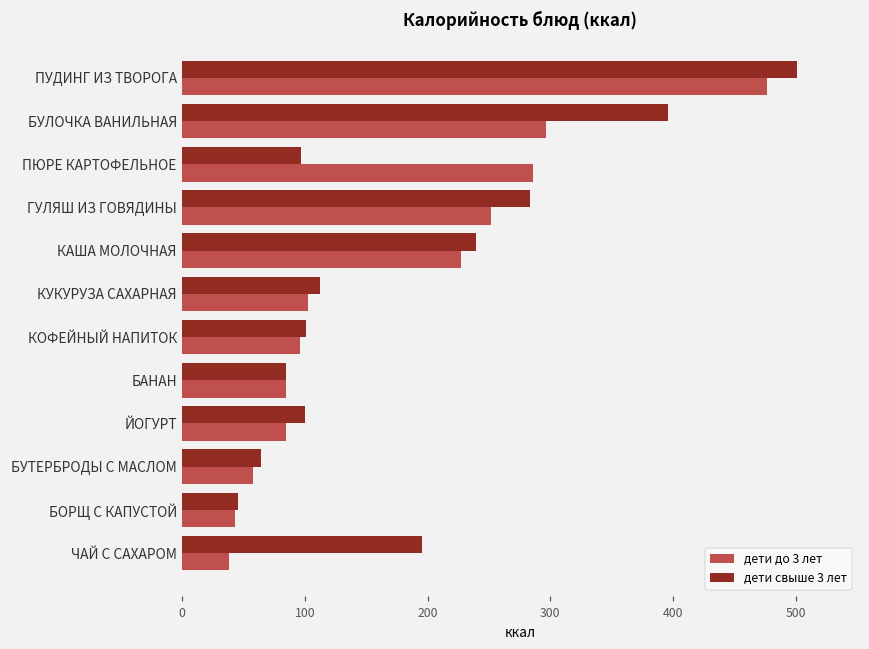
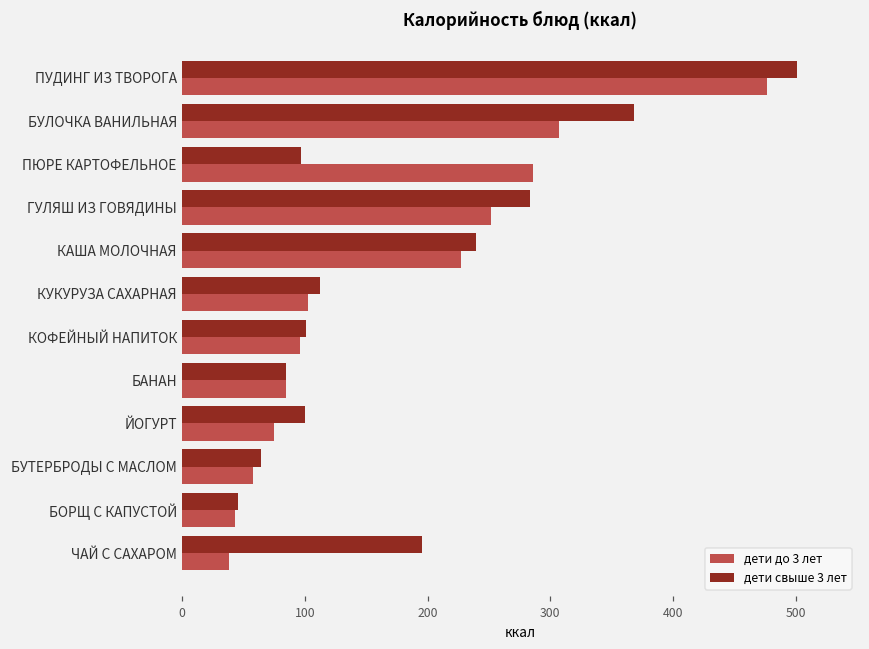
дети свыше 3 лет, БУЛОЧКА ВАНИЛЬНАЯ: 396 -> 368
дети до 3 лет, БУЛОЧКА ВАНИЛЬНАЯ: 297 -> 307
дети до 3 лет, ЙОГУРТ: 85 -> 75
